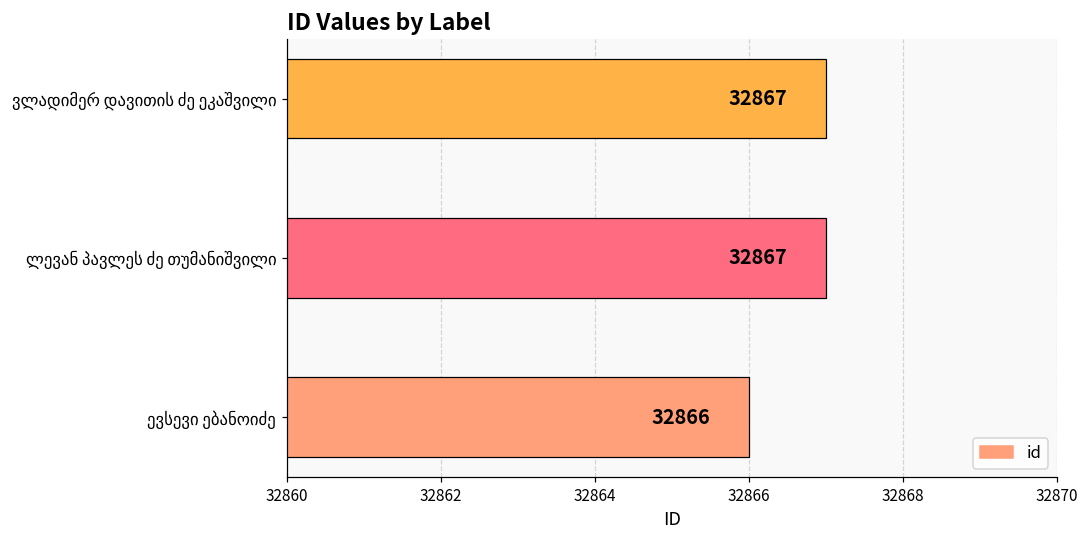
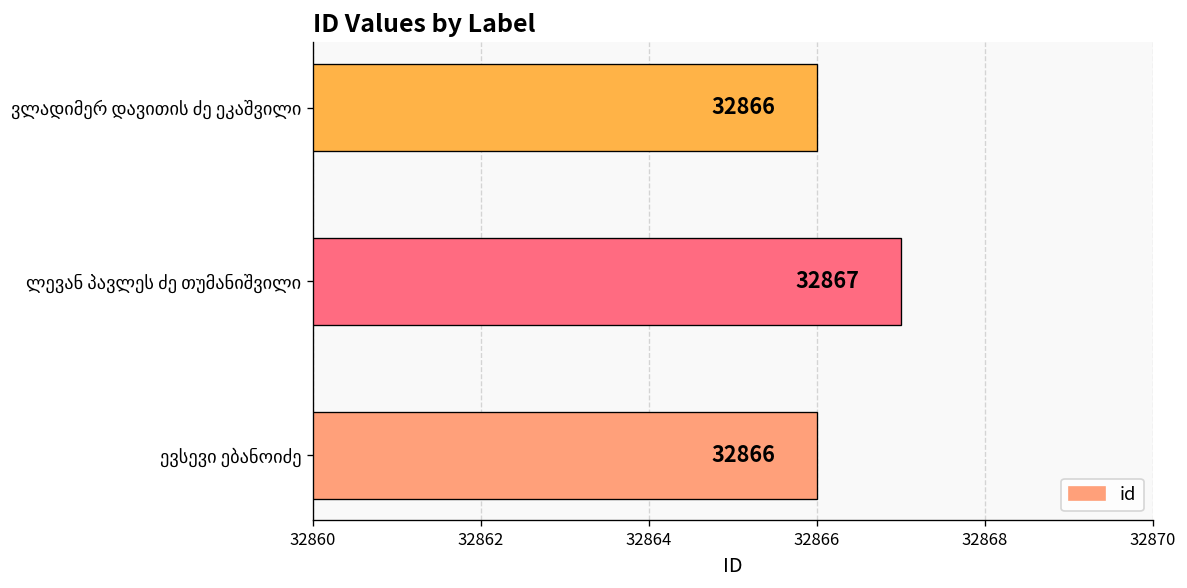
ვლადიმერ დავითის ძე ეკაშვილი: 32867 -> 32866
